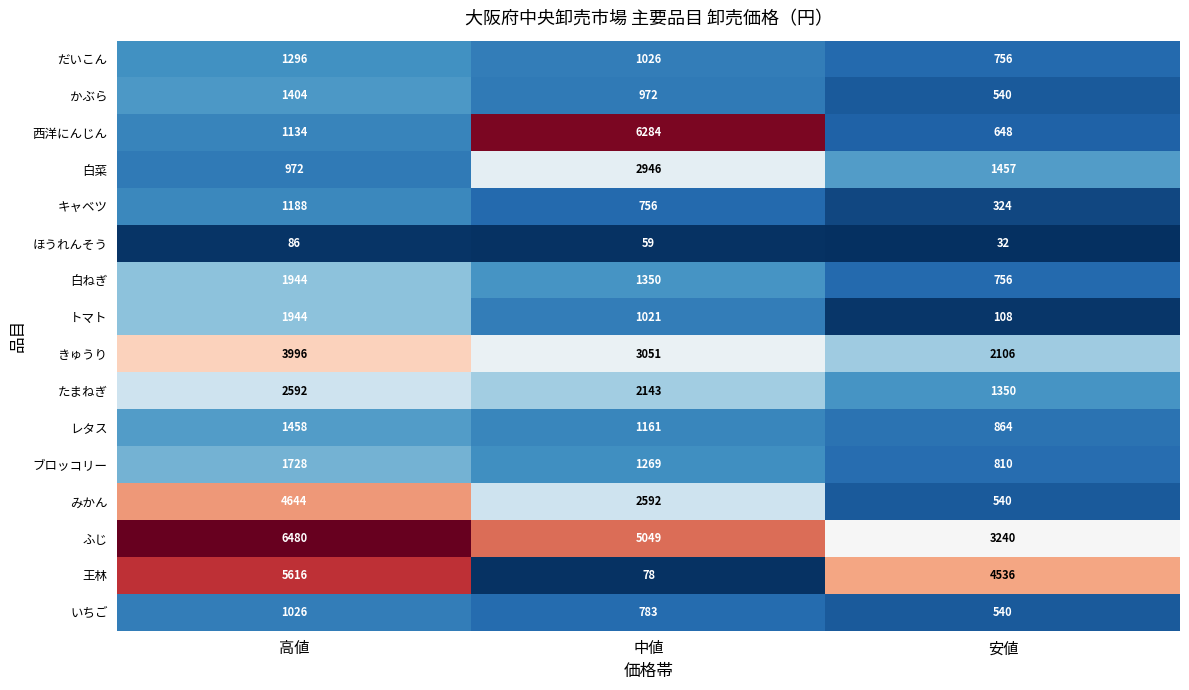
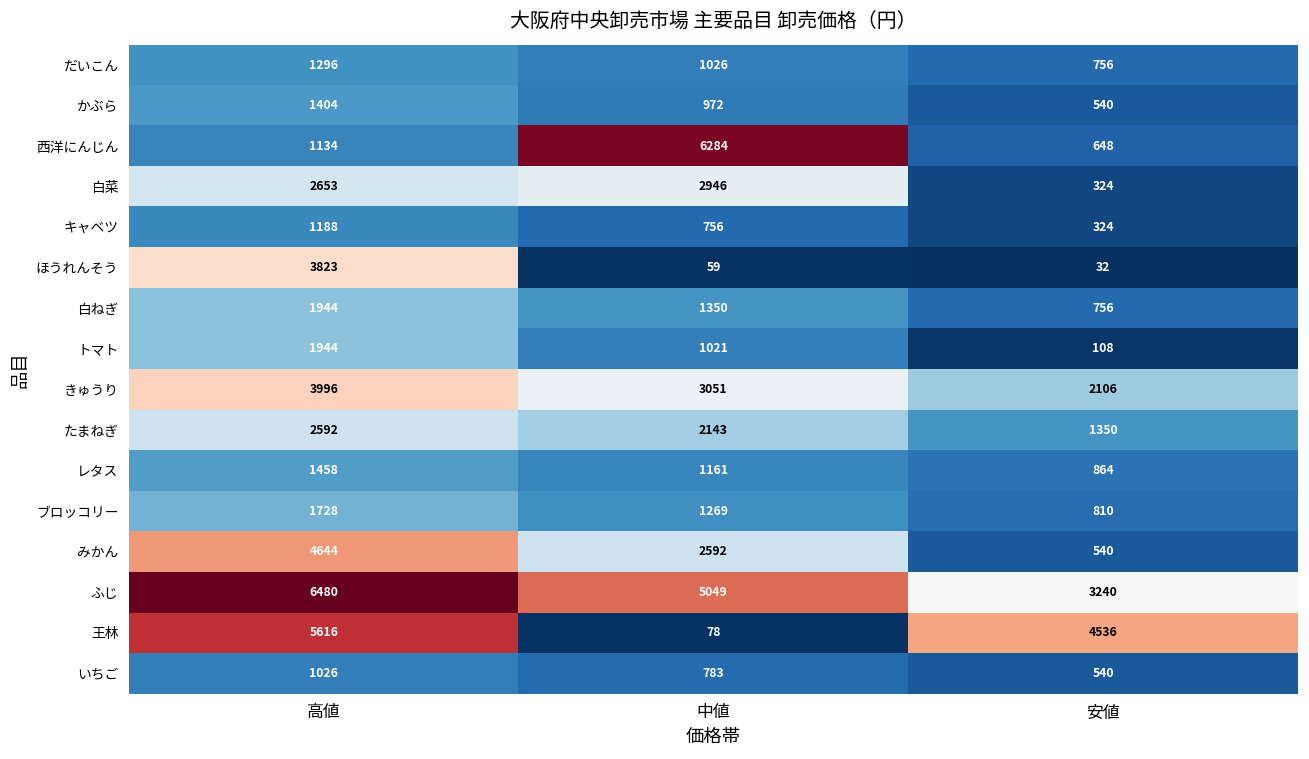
白菜, 高値: 972 -> 2653
白菜, 安値: 1457 -> 324
ほうれんそう, 高値: 86 -> 3823
